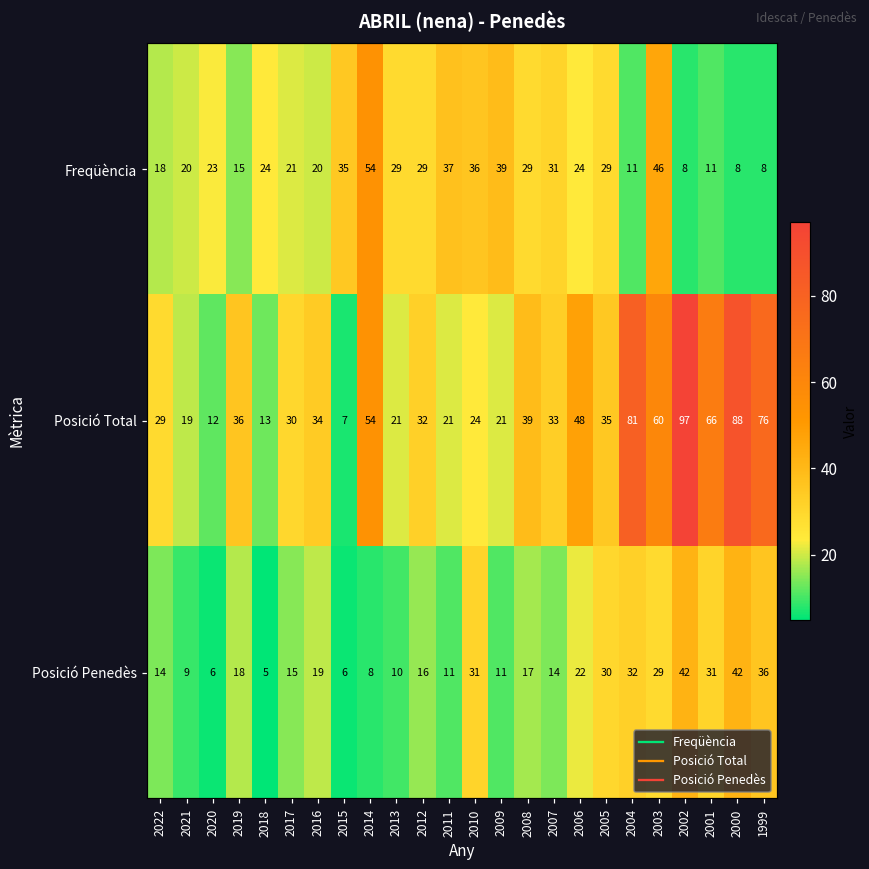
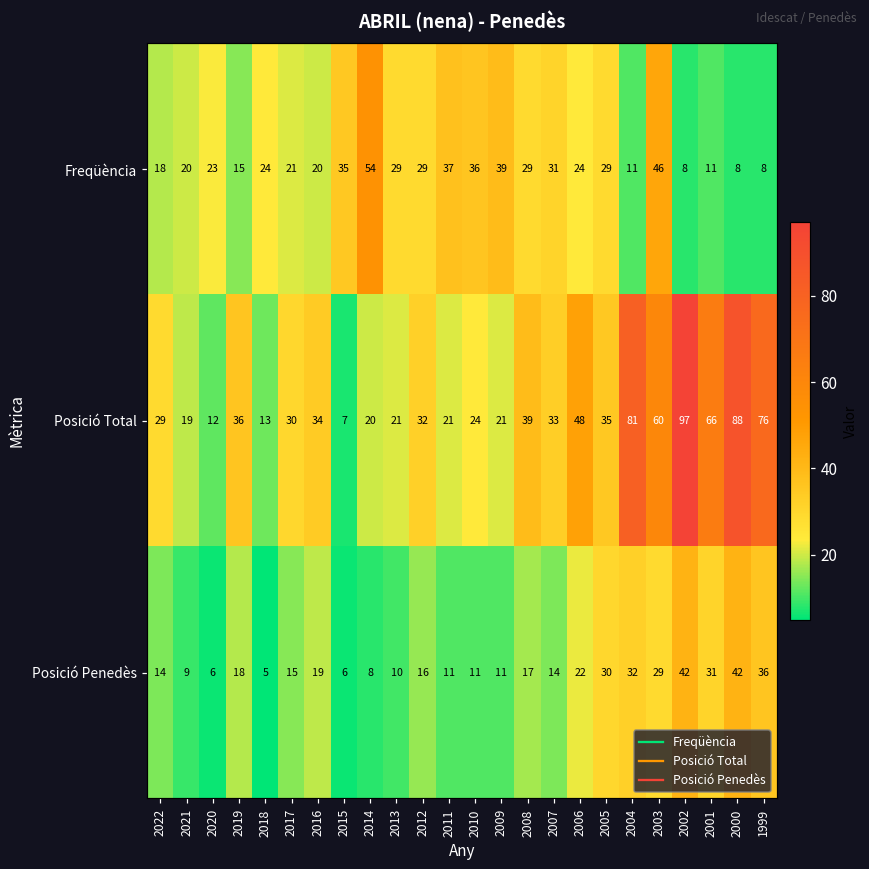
Posició Total, 2014: 54 -> 20
Posició Penedès, 2010: 31 -> 11
